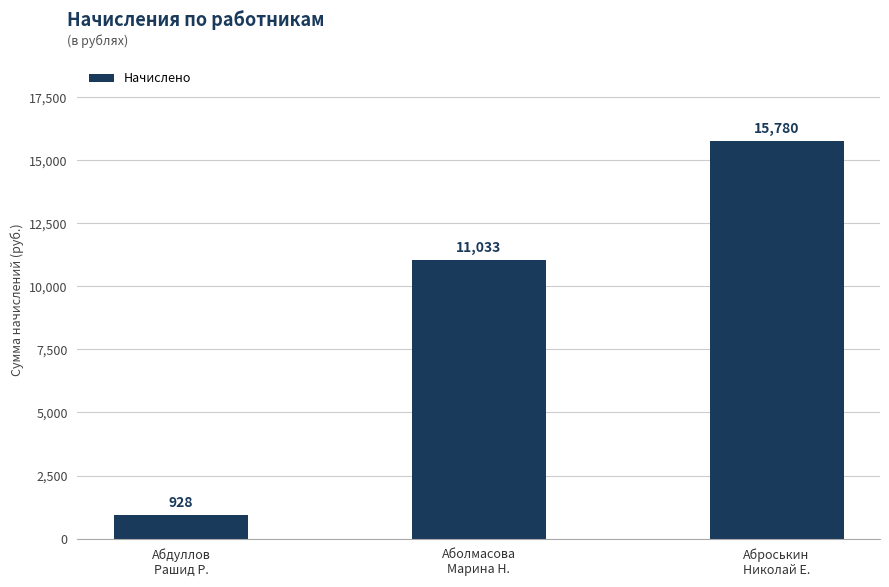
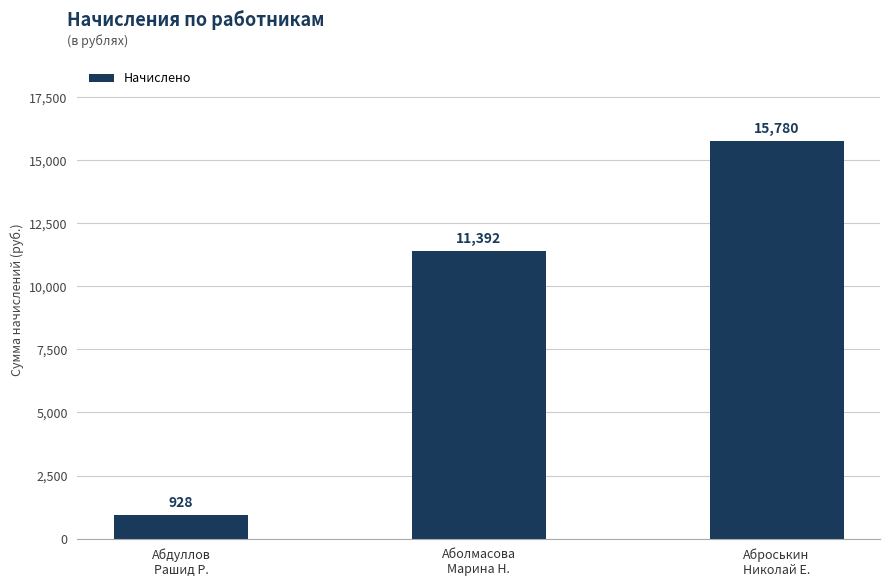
Аболмасова Марина Н.: 11,033 -> 11,392
